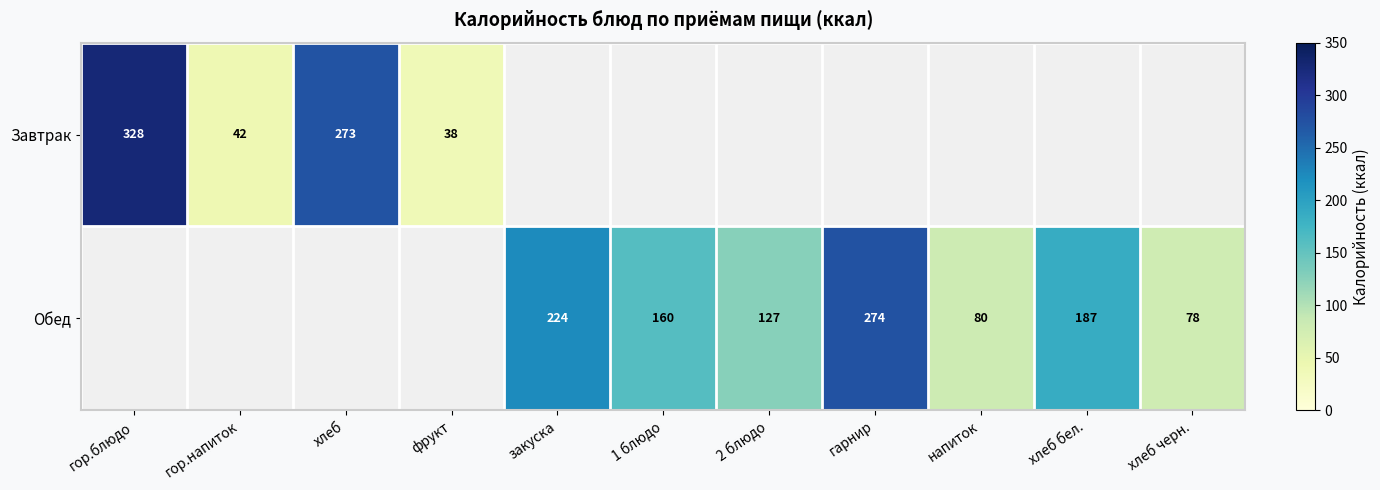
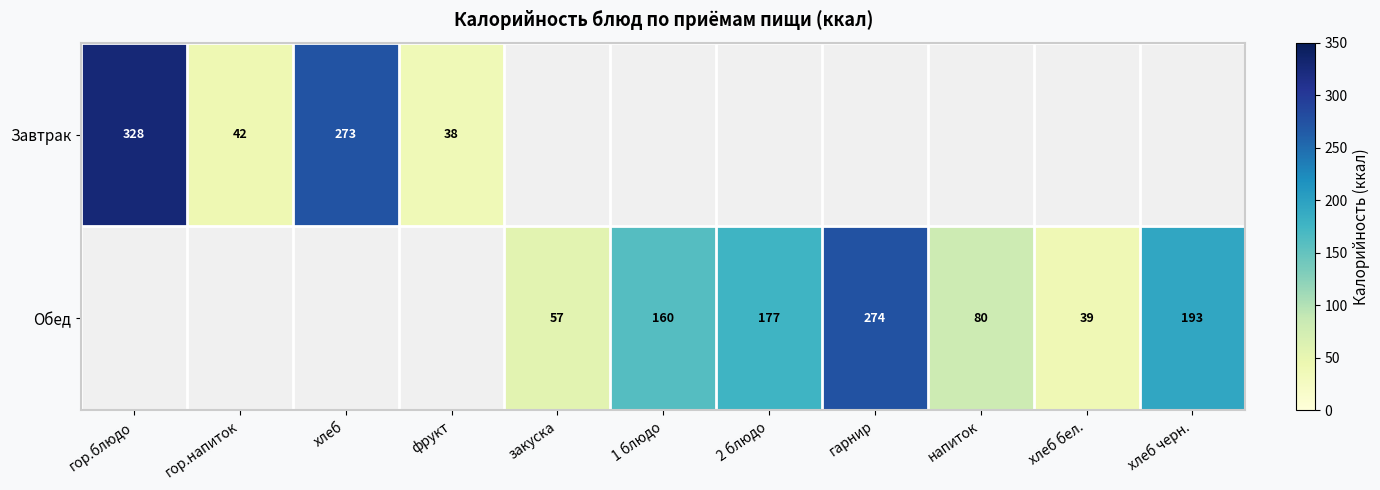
Обед, закуска: 224 -> 57
Обед, 2 блюдо: 127 -> 177
Обед, хлеб бел.: 187 -> 39
Обед, хлеб черн.: 78 -> 193
